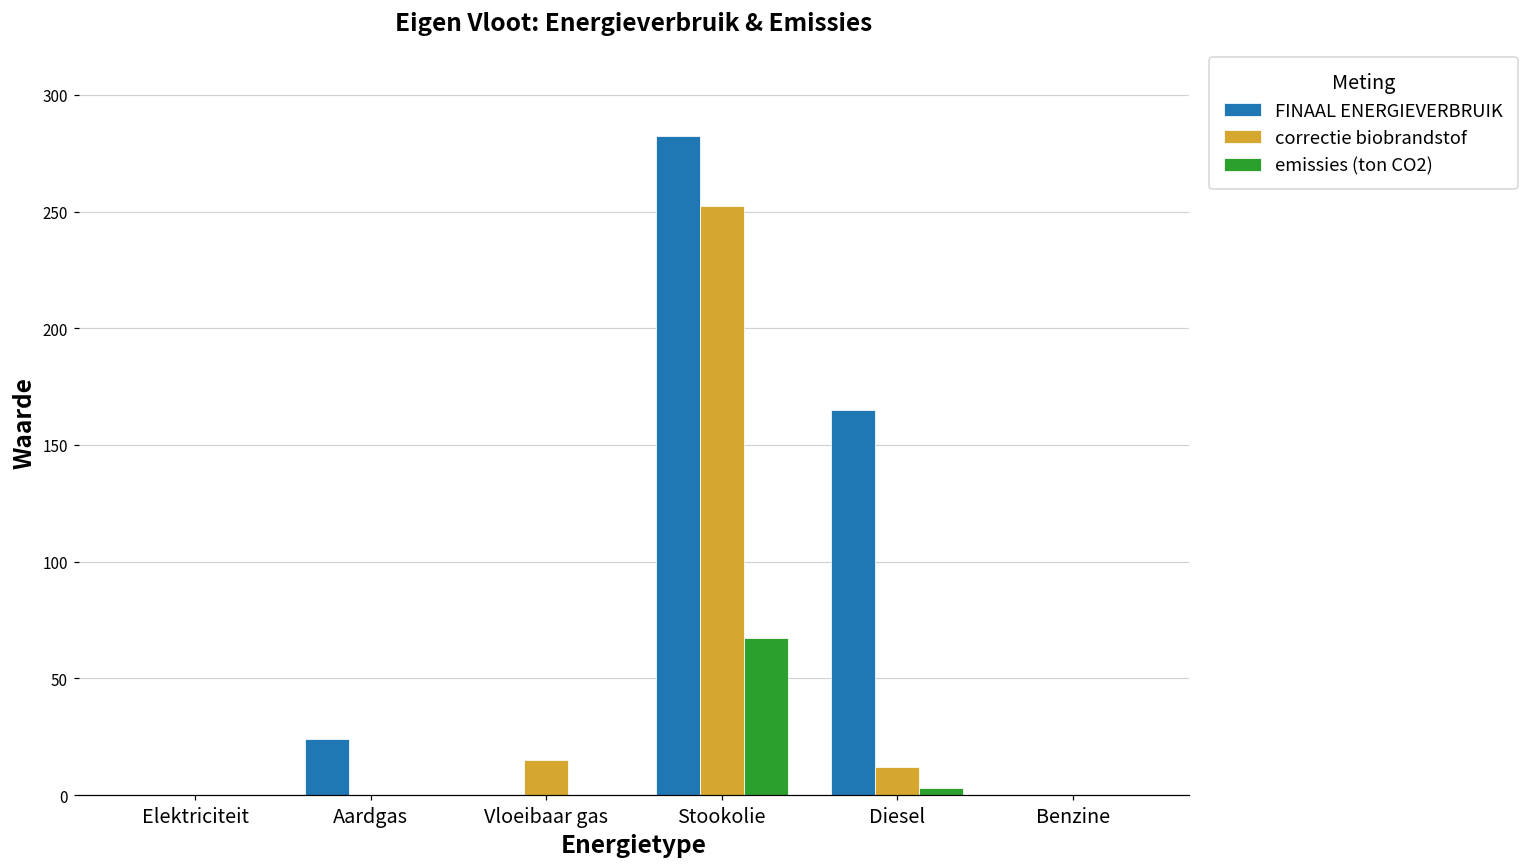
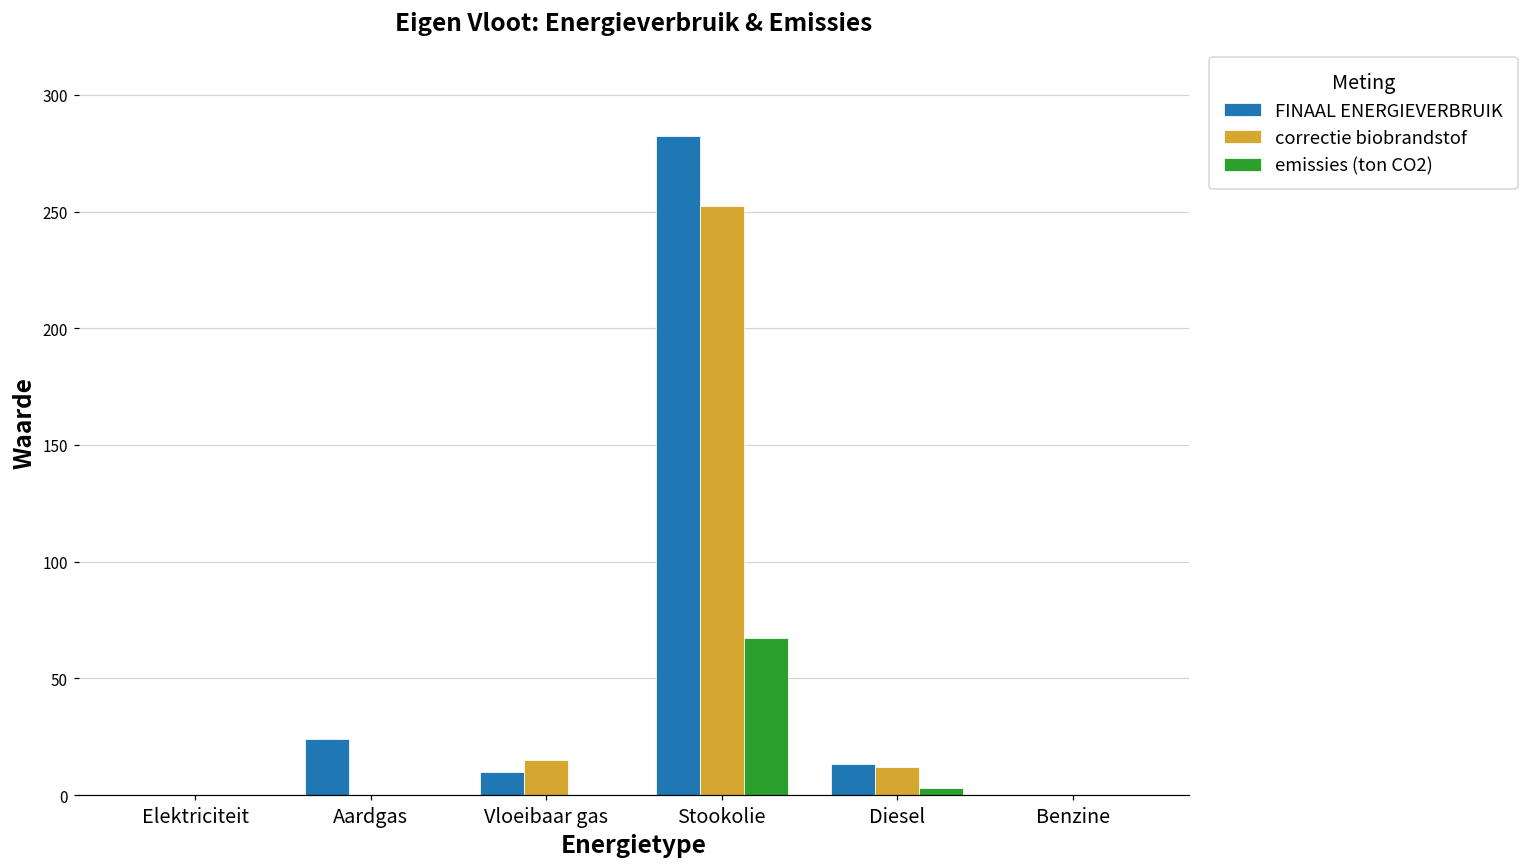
FINAAL ENERGIEVERBRUIK, Vloeibaar gas: 0 -> 10
FINAAL ENERGIEVERBRUIK, Diesel: 165 -> 13
